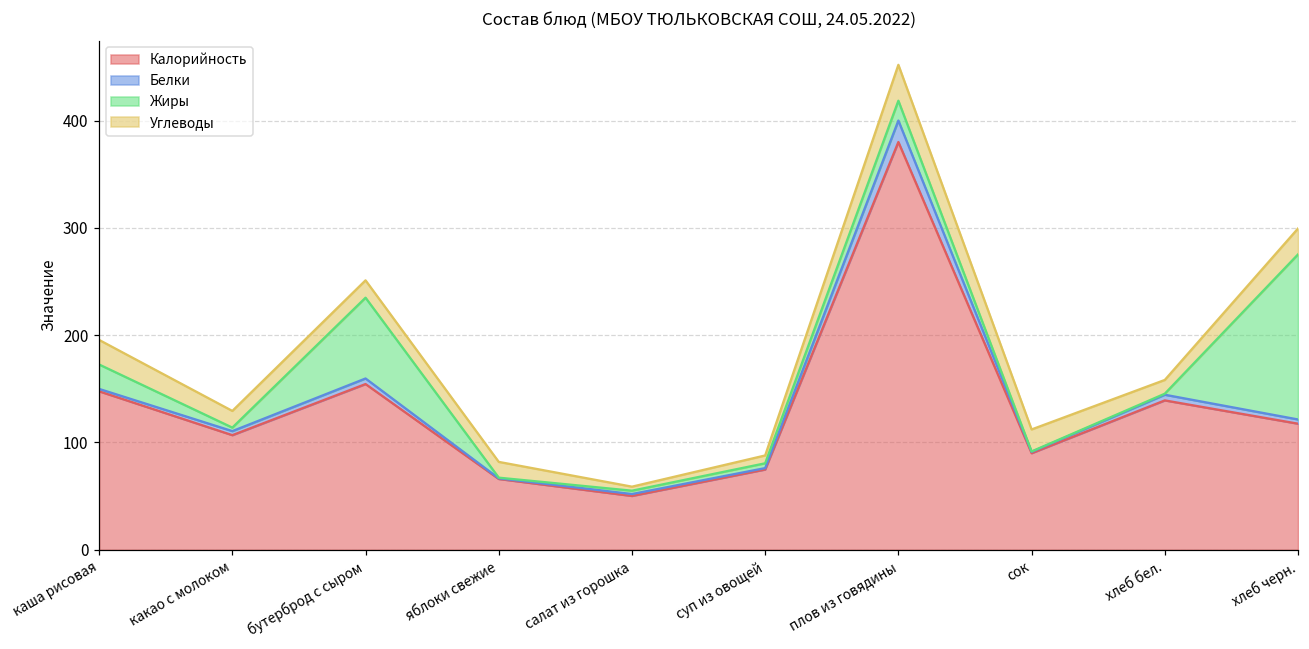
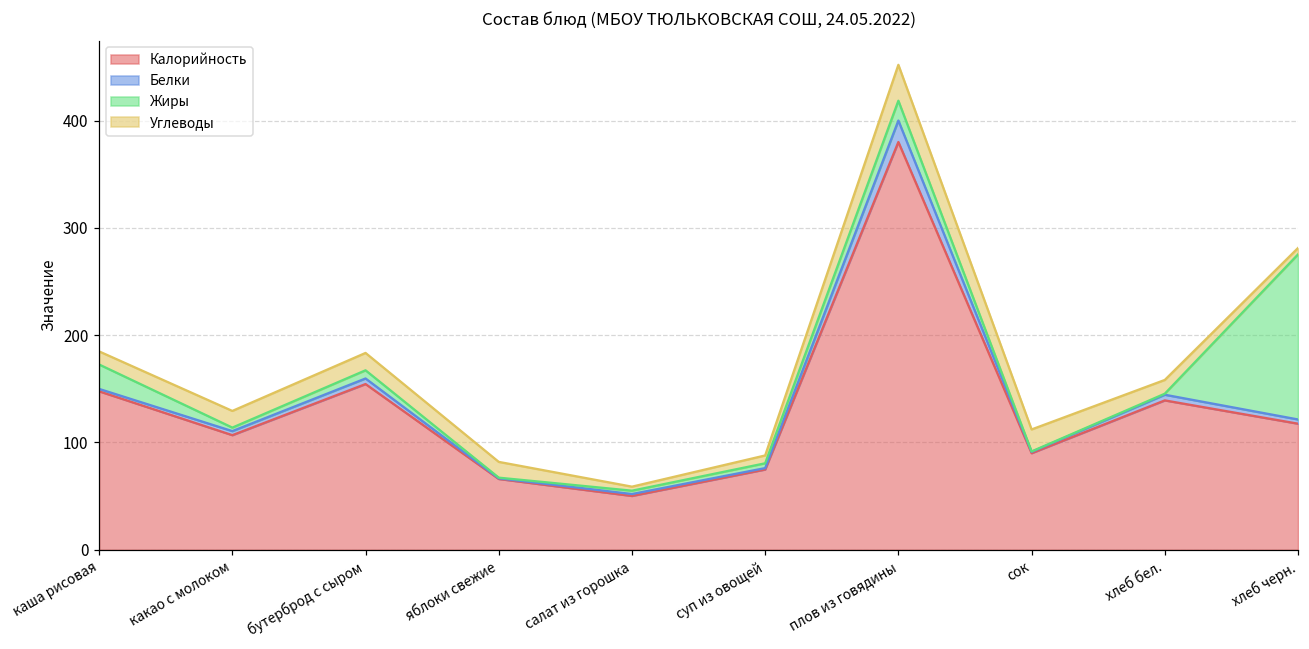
Углеводы, каша рисовая: 20 -> 10
Жиры, бутерброд с сыром: 80 -> 10
Углеводы, хлеб черн.: 20 -> 10
